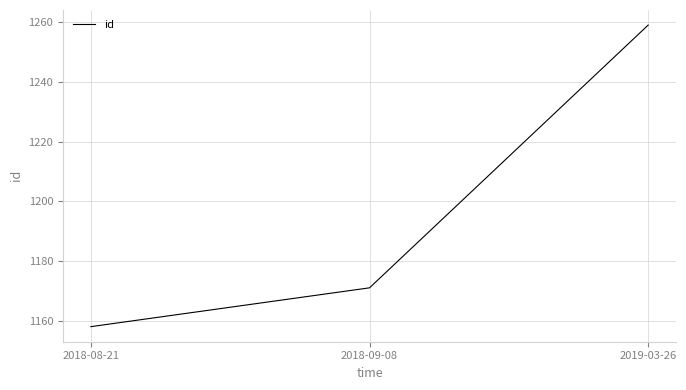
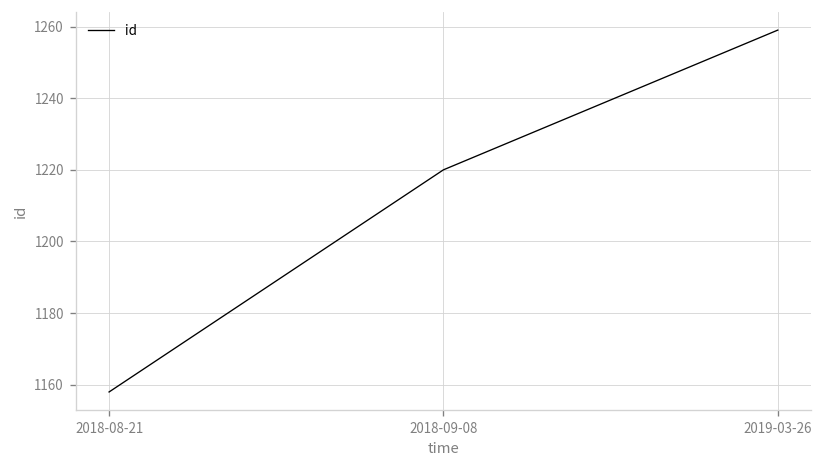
2018-09-08: 1171 -> 1220
